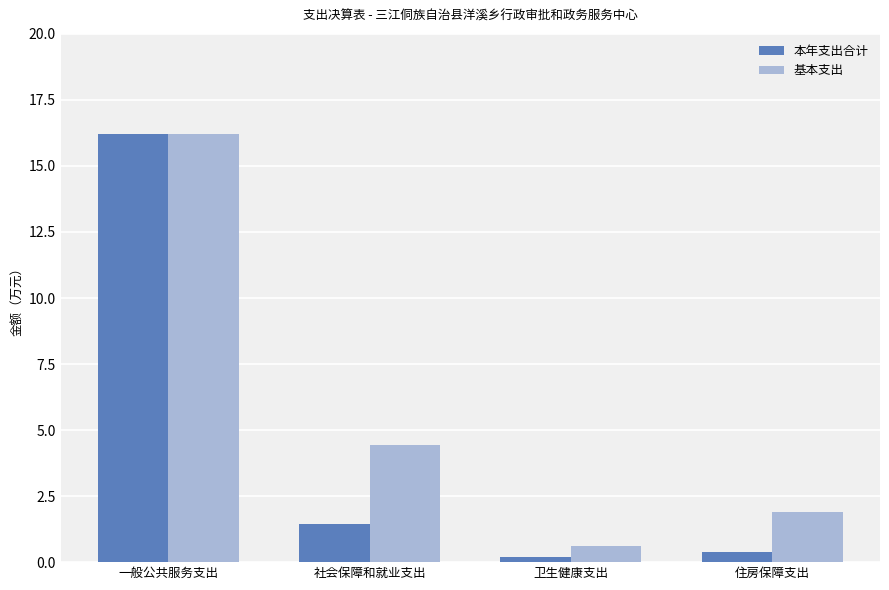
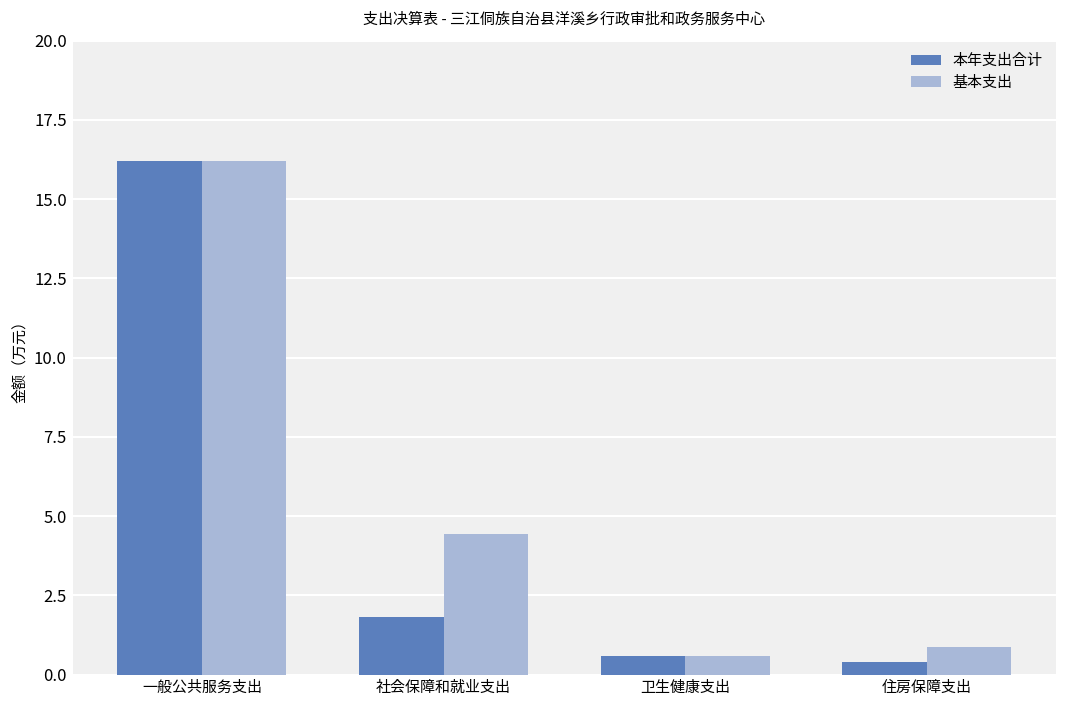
本年支出合计, 社会保障和就业支出: 1.5 -> 1.8
本年支出合计, 卫生健康支出: 0.2 -> 0.6
基本支出, 住房保障支出: 1.9 -> 0.9
